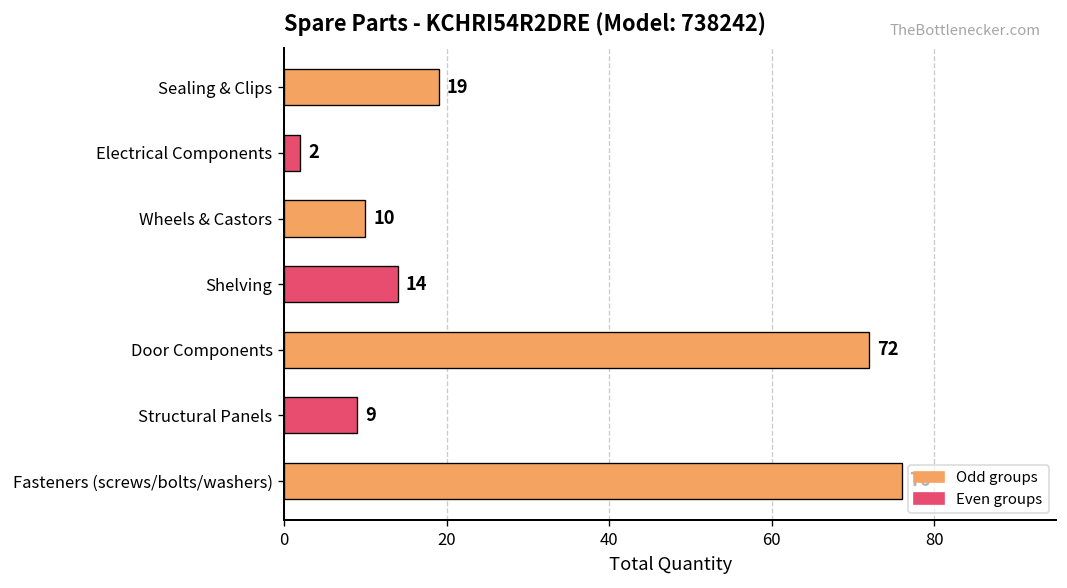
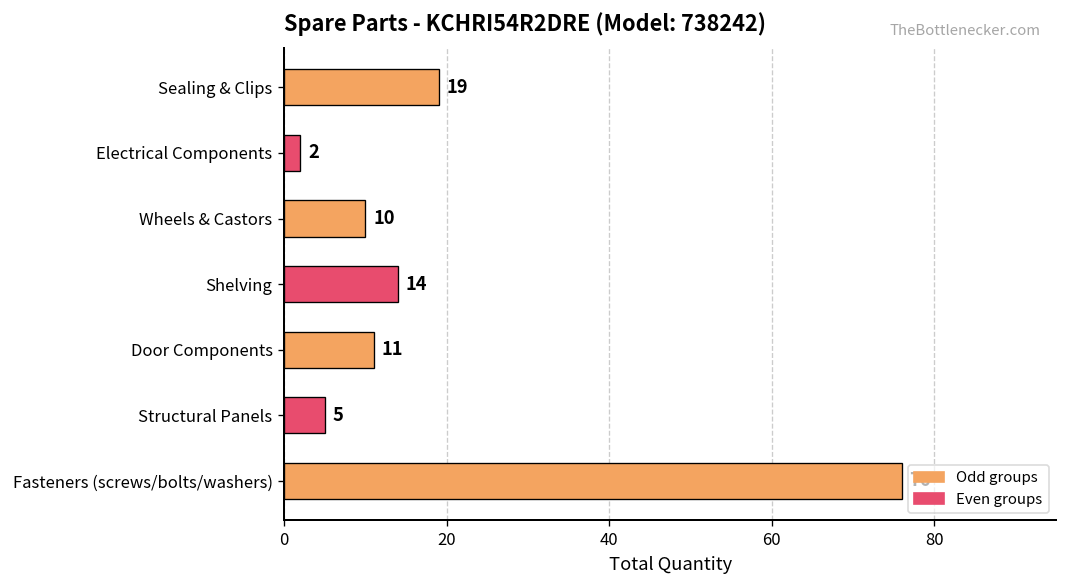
Door Components: 72 -> 11
Structural Panels: 9 -> 5
